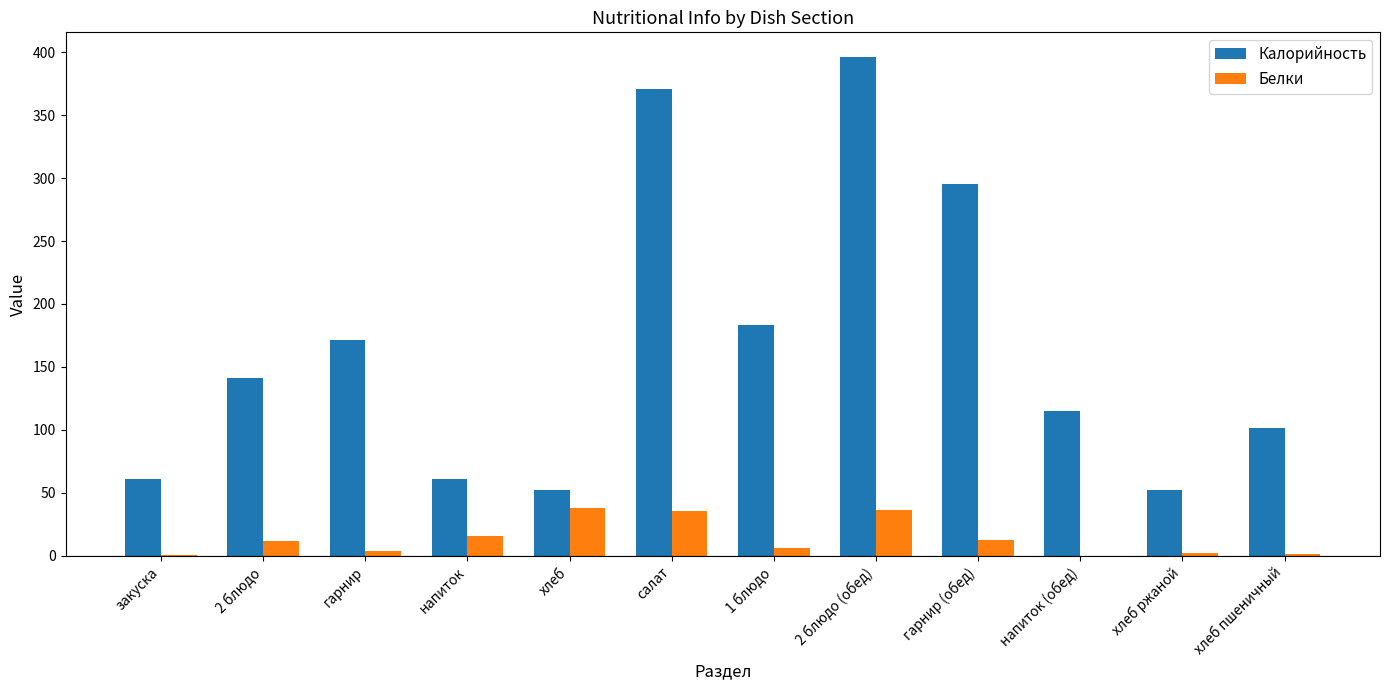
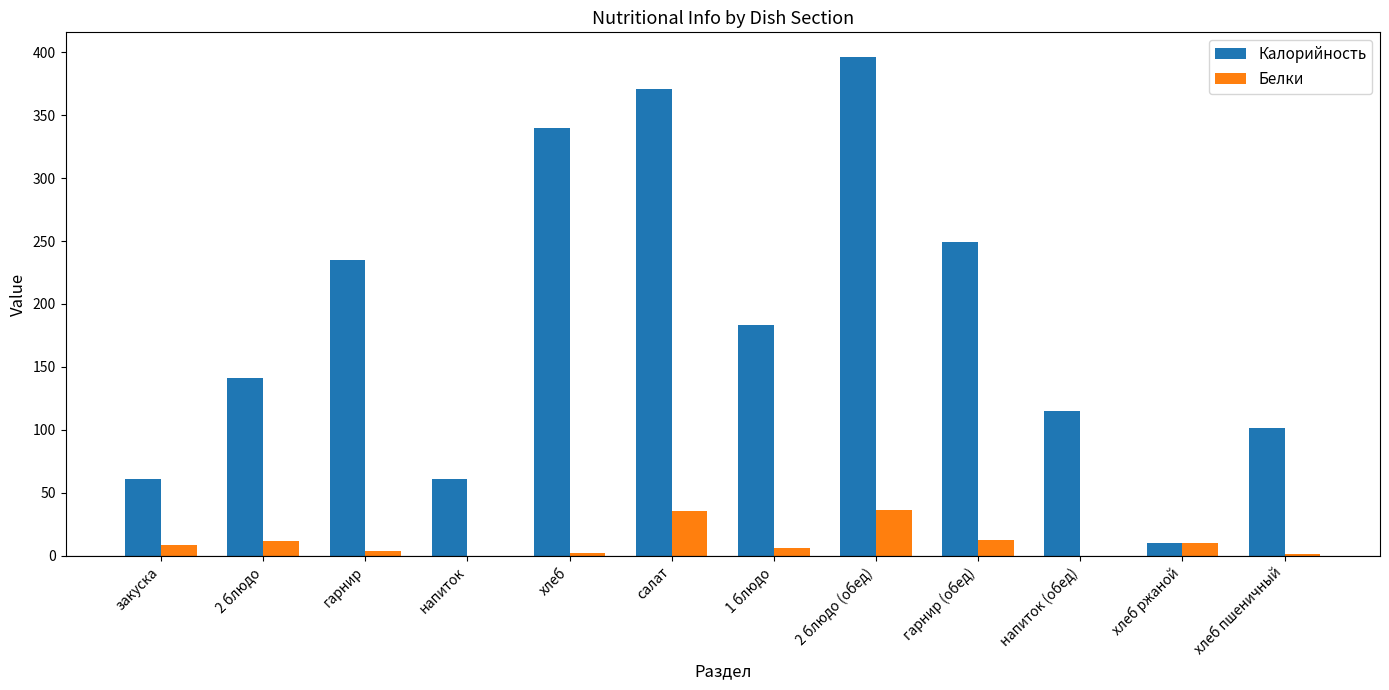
Белки, закуска: 1 -> 9
Калорийность, гарнир: 171 -> 235
Белки, напиток: 16 -> 0
Калорийность, хлеб: 52 -> 340
Белки, хлеб: 38 -> 2
Калорийность, гарнир (обед): 295 -> 249
Калорийность, хлеб ржаной: 52 -> 10
Белки, хлеб ржаной: 2 -> 10
